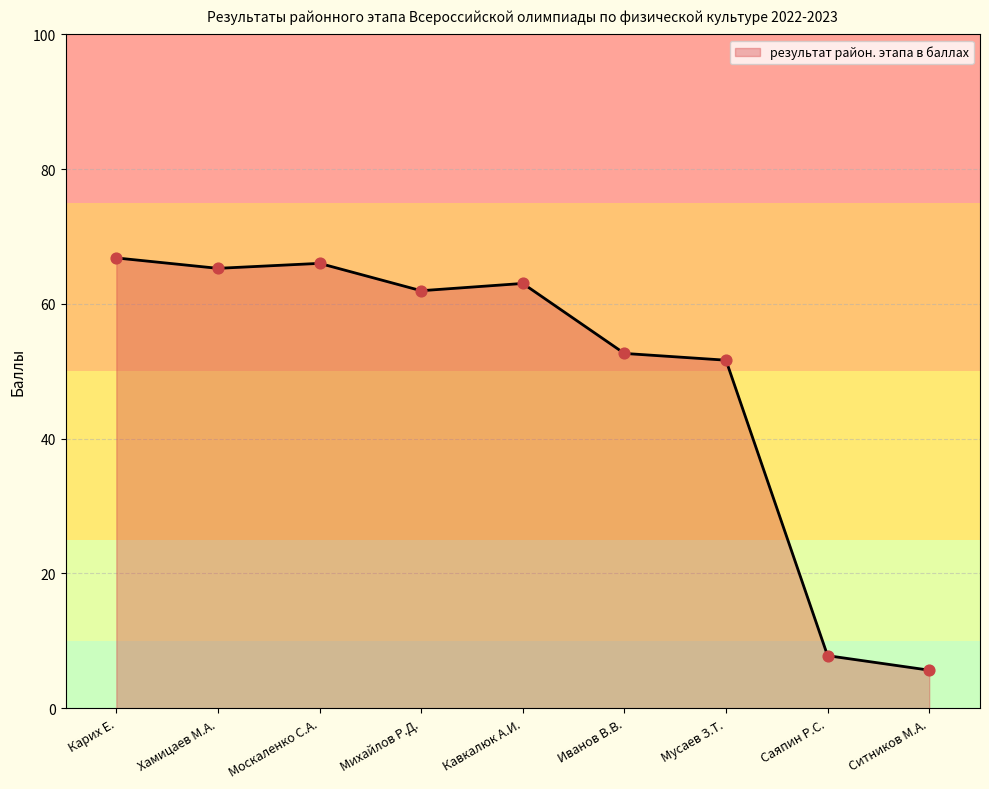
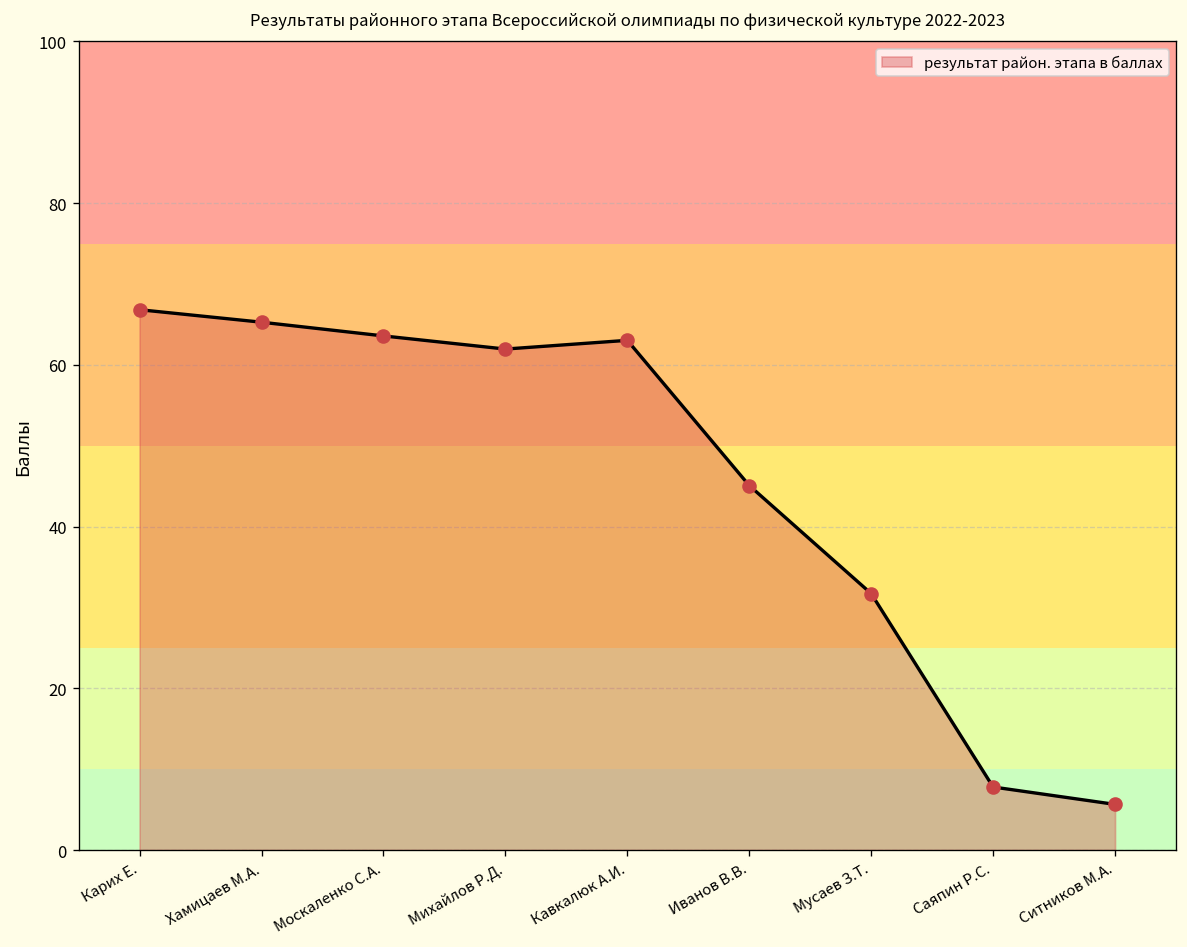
Москаленко С.А.: 66 -> 64
Иванов В.В.: 53 -> 45
Мусаев З.Т.: 52 -> 32
